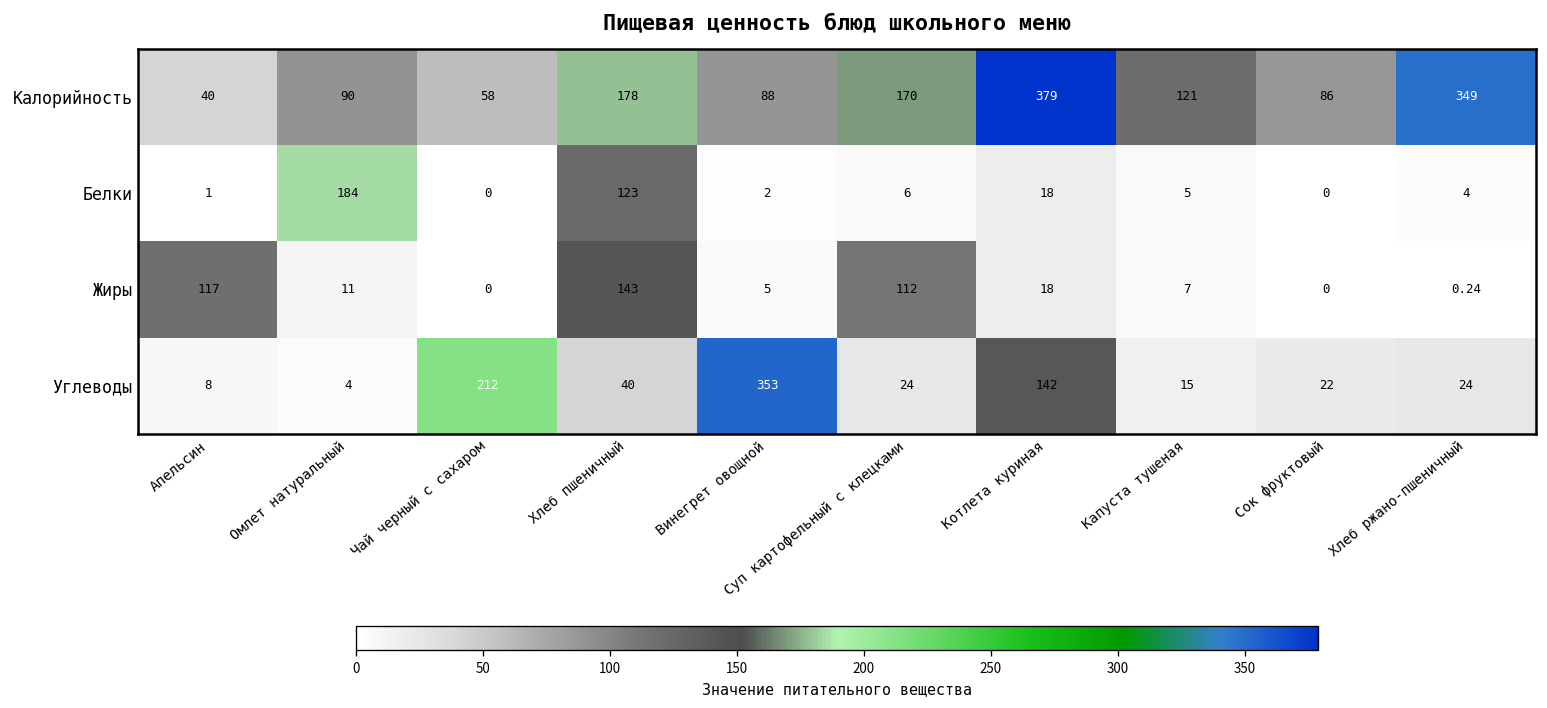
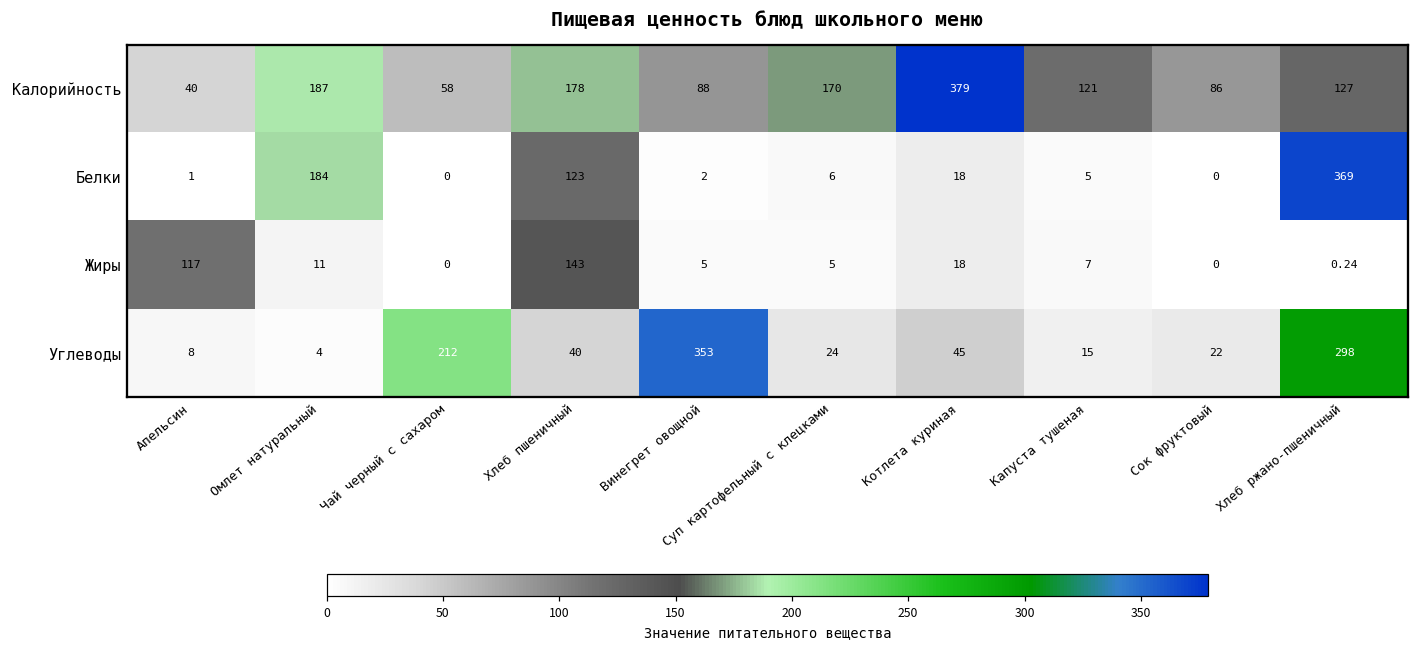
Калорийность, Омлет натуральный: 90 -> 187
Калорийность, Хлеб ржано-пшеничный: 349 -> 127
Белки, Хлеб ржано-пшеничный: 4 -> 369
Жиры, Суп картофельный с клецками: 112 -> 5
Углеводы, Котлета куриная: 142 -> 45
Углеводы, Хлеб ржано-пшеничный: 24 -> 298
